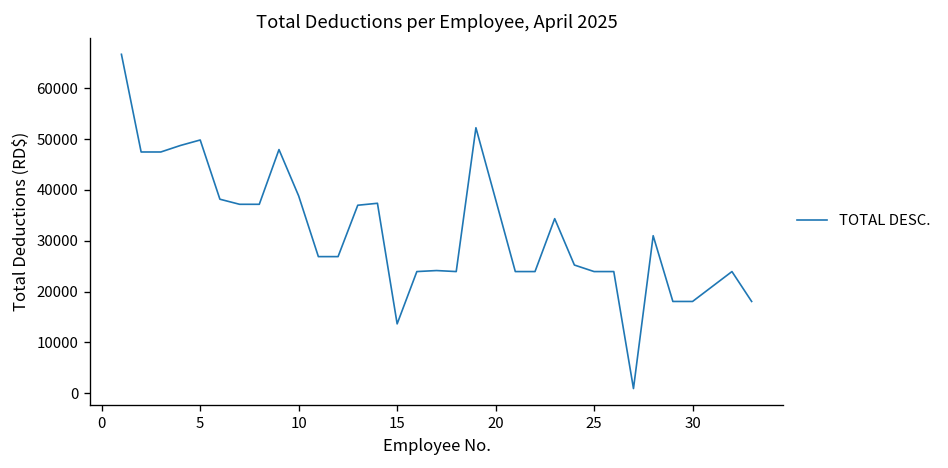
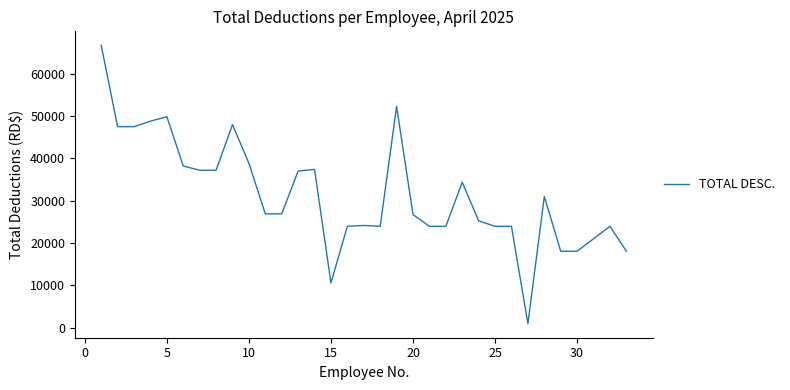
15: 14000 -> 11000
20: 38000 -> 27000
